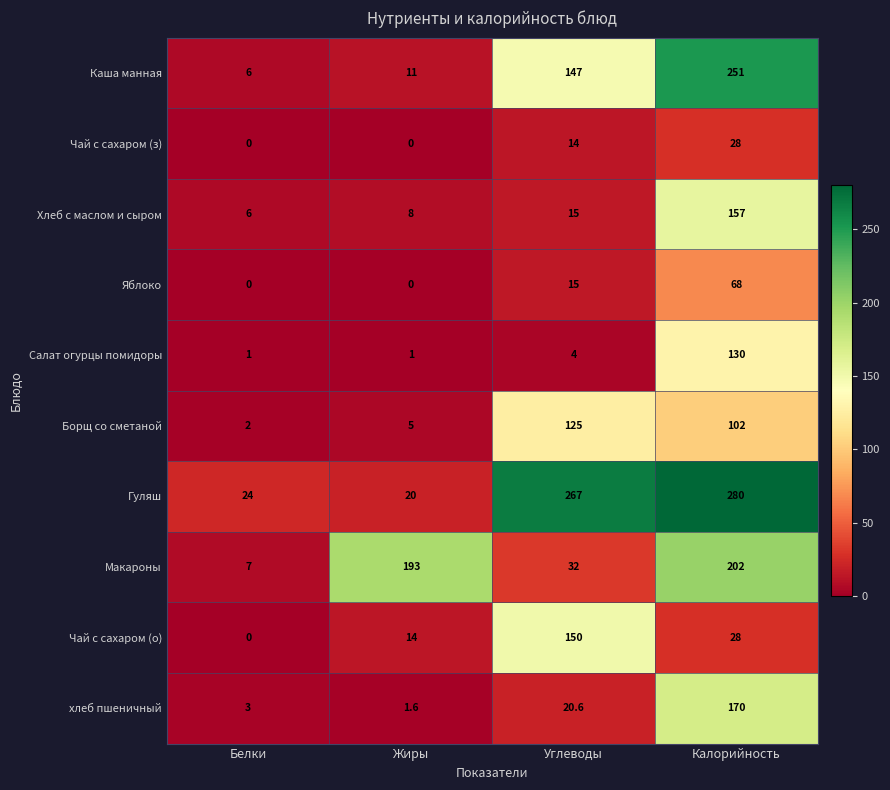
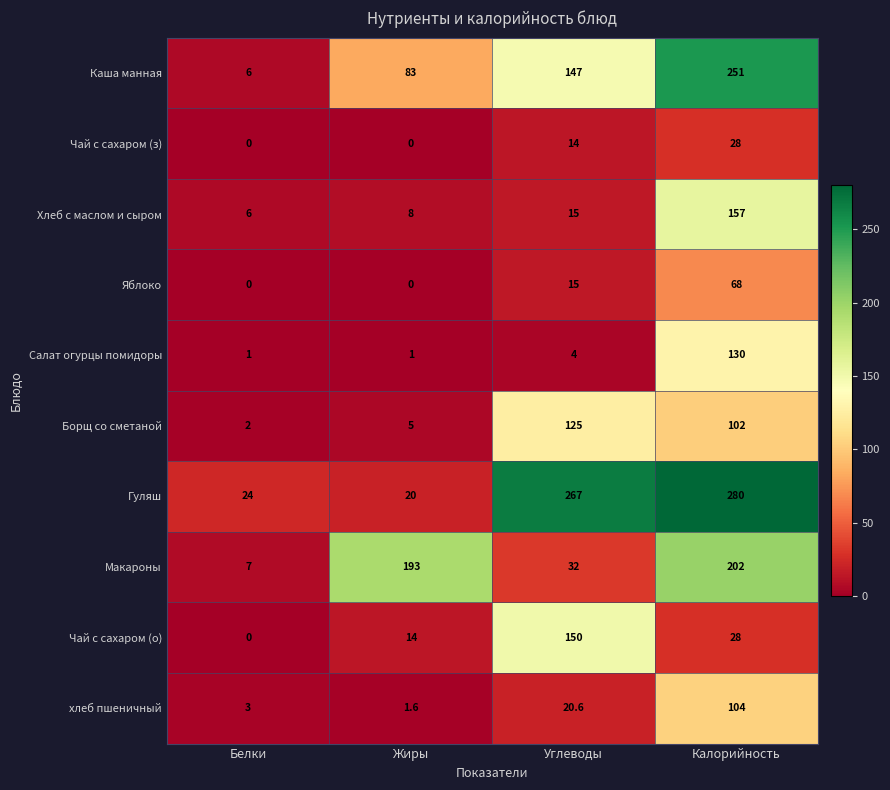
Каша манная, Жиры: 11 -> 83
хлеб пшеничный, Калорийность: 170 -> 104
